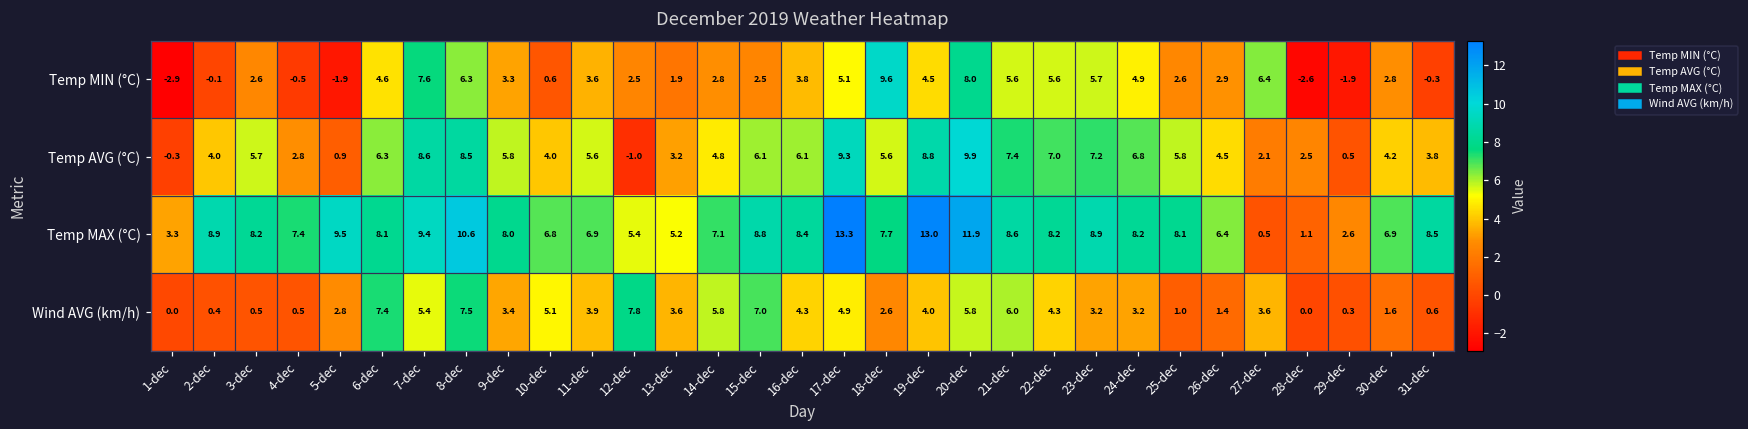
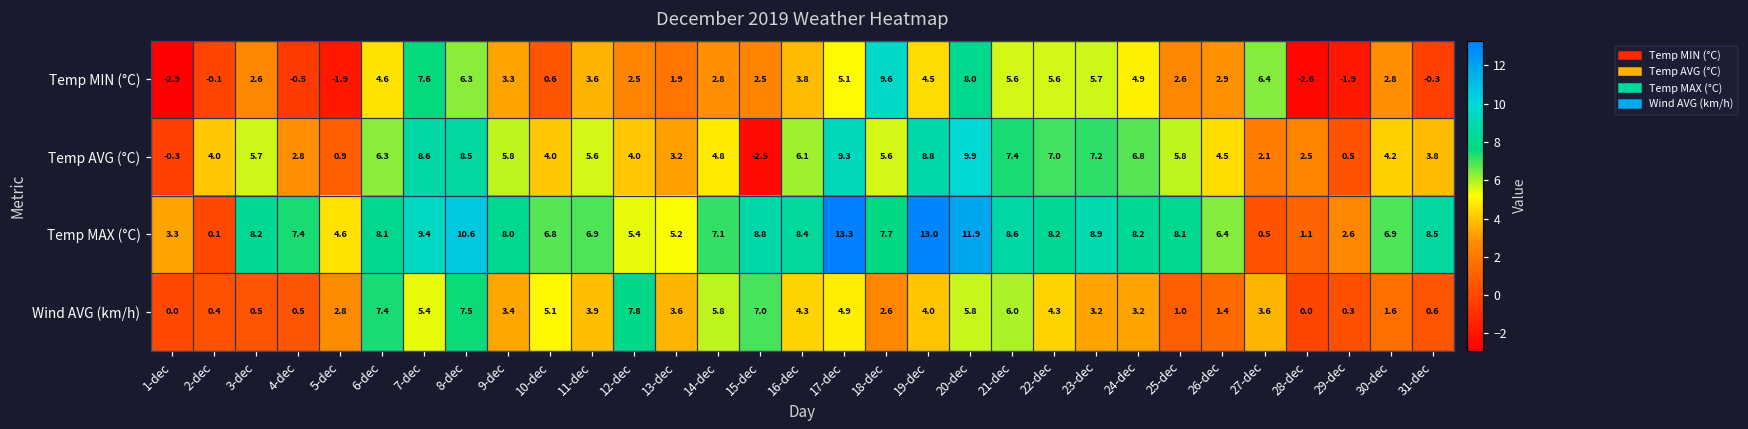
Temp AVG (°C), 12-dec: -1.0 -> 4.0
Temp AVG (°C), 15-dec: 6.1 -> -2.5
Temp MAX (°C), 2-dec: 8.9 -> 0.1
Temp MAX (°C), 5-dec: 9.5 -> 4.6
